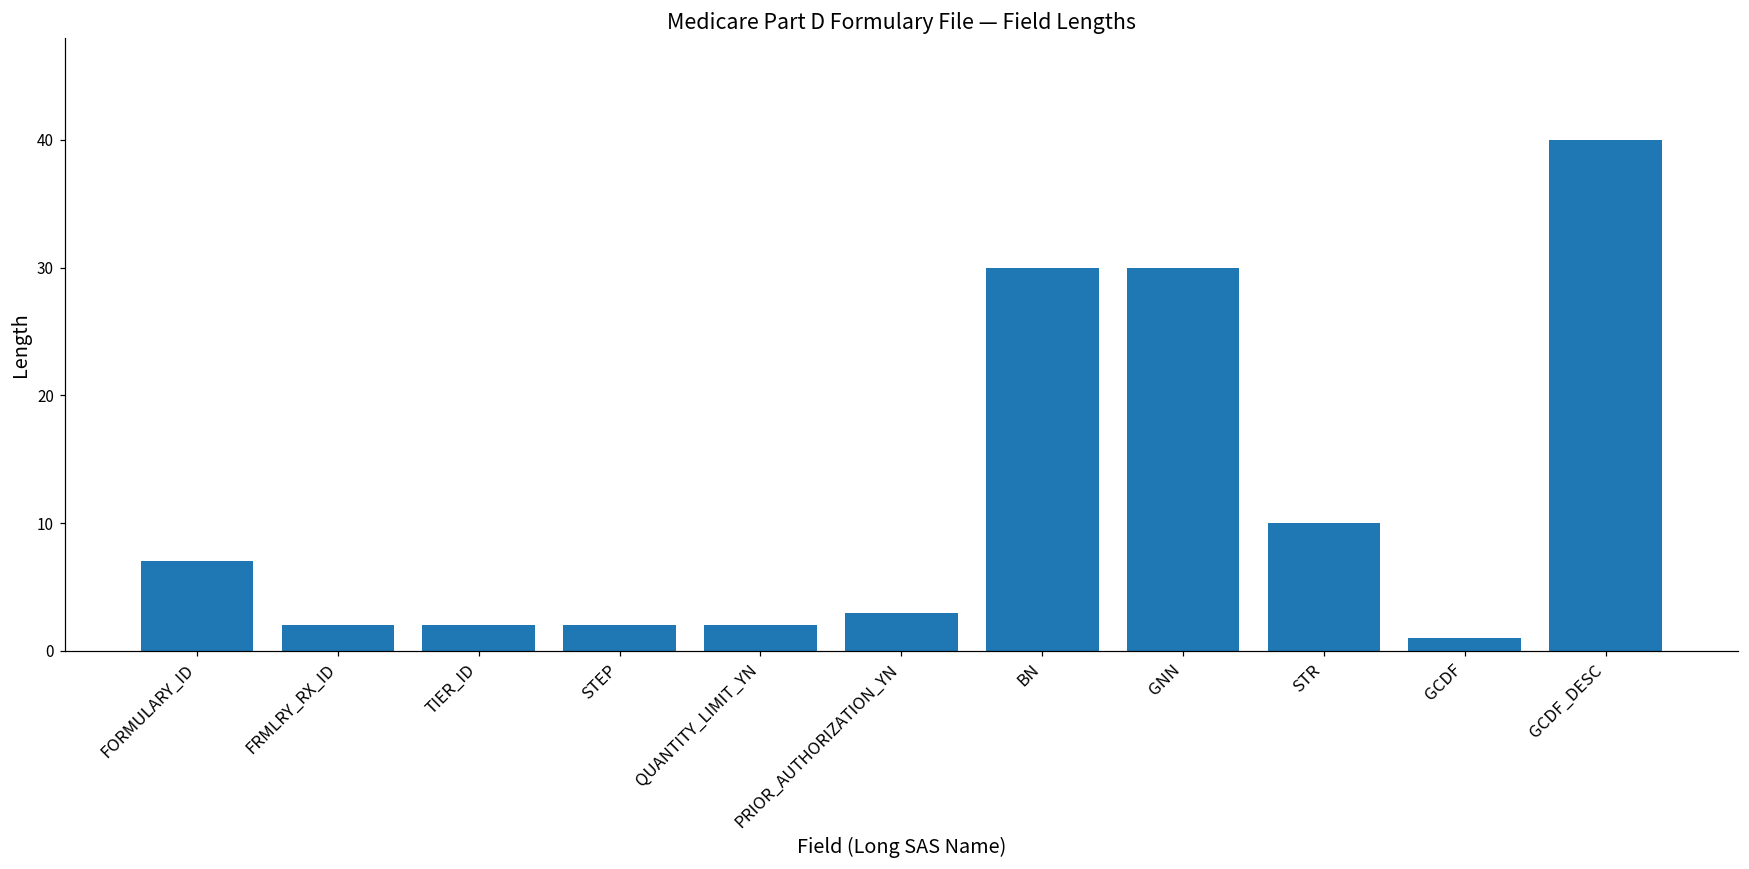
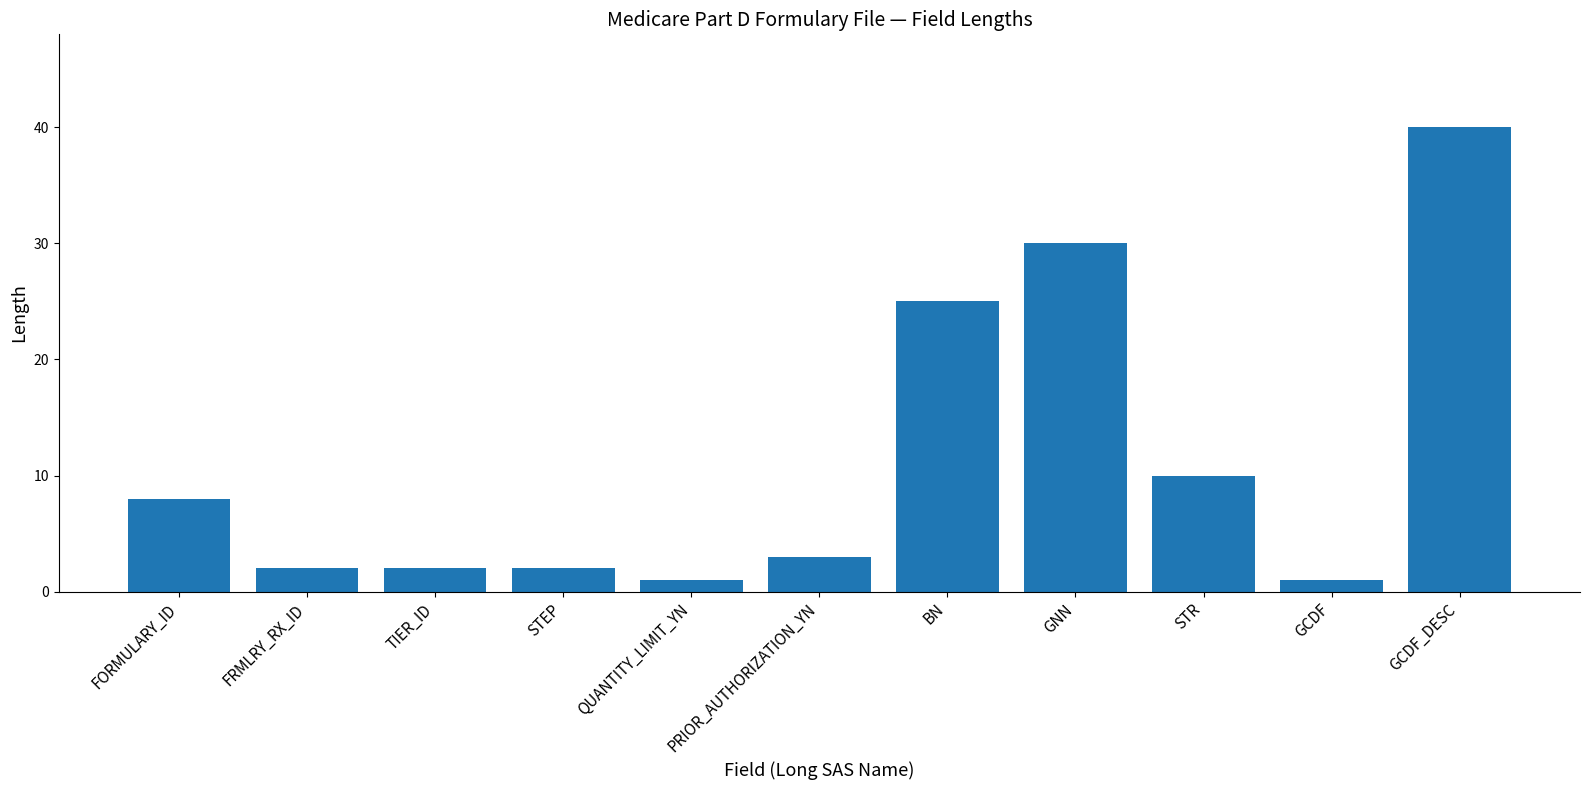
FORMULARY_ID: 7 -> 8
QUANTITY_LIMIT_YN: 2 -> 1
BN: 30 -> 25
